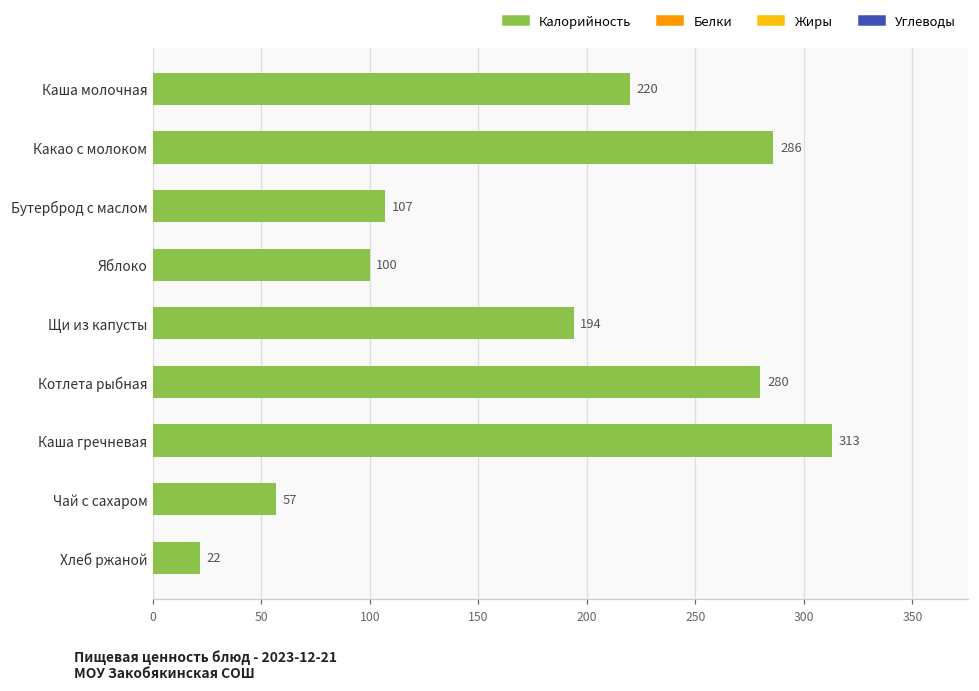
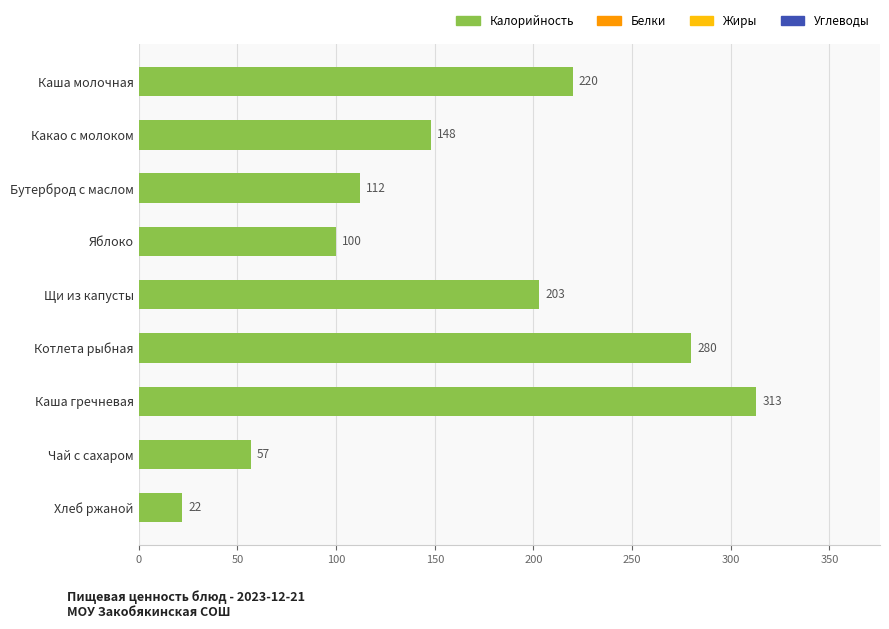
Какао с молоком: 286 -> 148
Бутерброд с маслом: 107 -> 112
Щи из капусты: 194 -> 203
